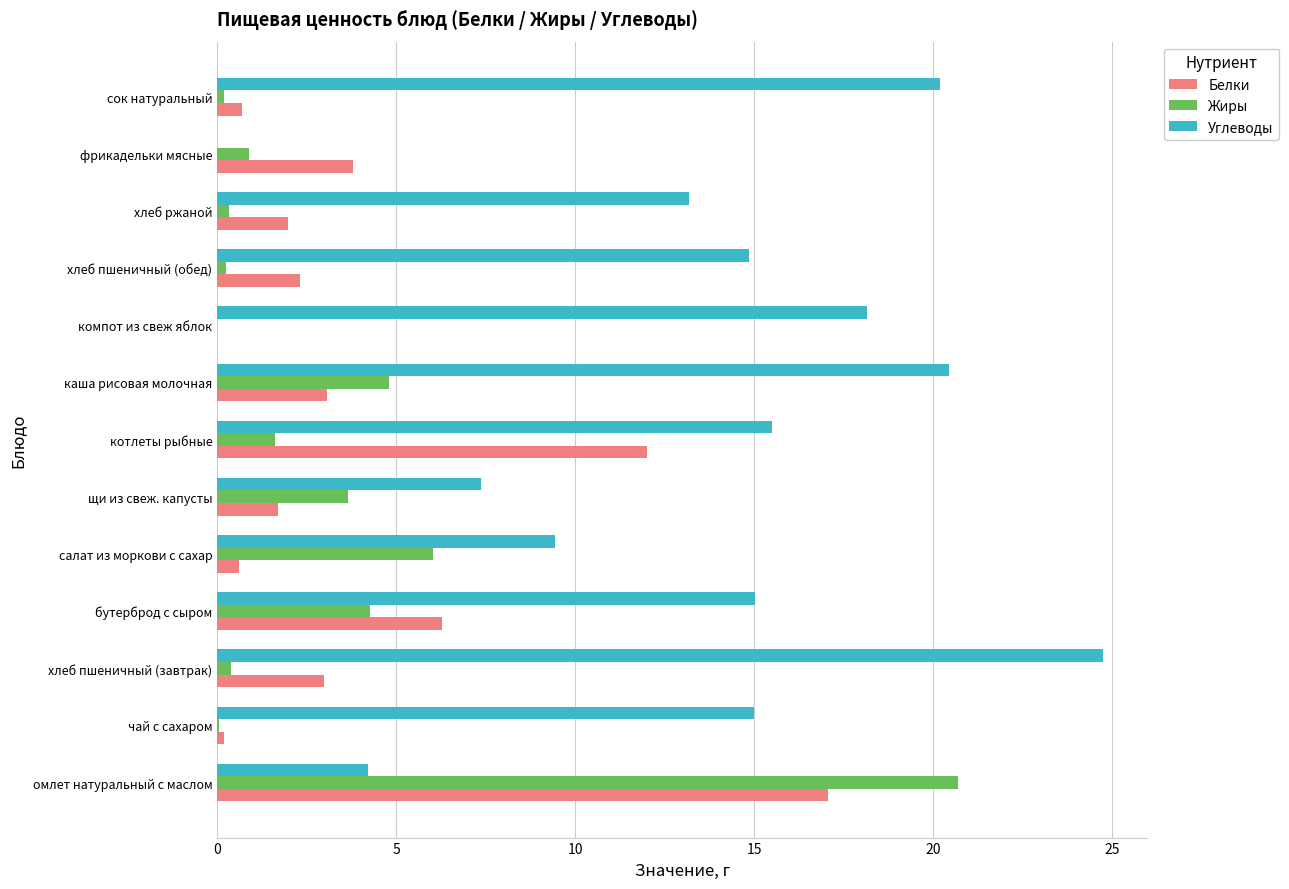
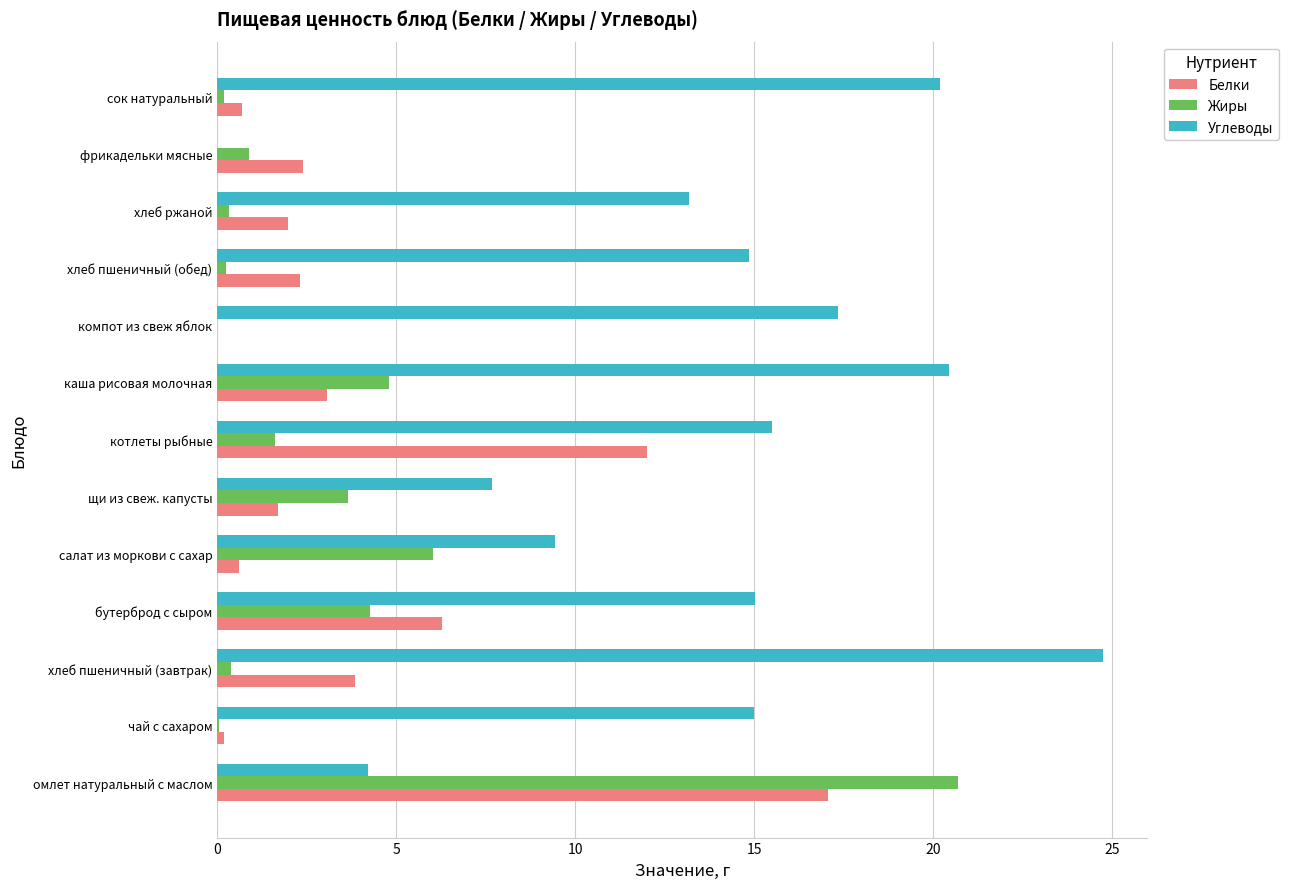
Белки, фрикадельки мясные: 3.8 -> 2.4
Углеводы, компот из свеж яблок: 18.2 -> 17.3
Углеводы, щи из свеж. капусты: 7.4 -> 7.7
Белки, хлеб пшеничный (завтрак): 3.0 -> 3.9
